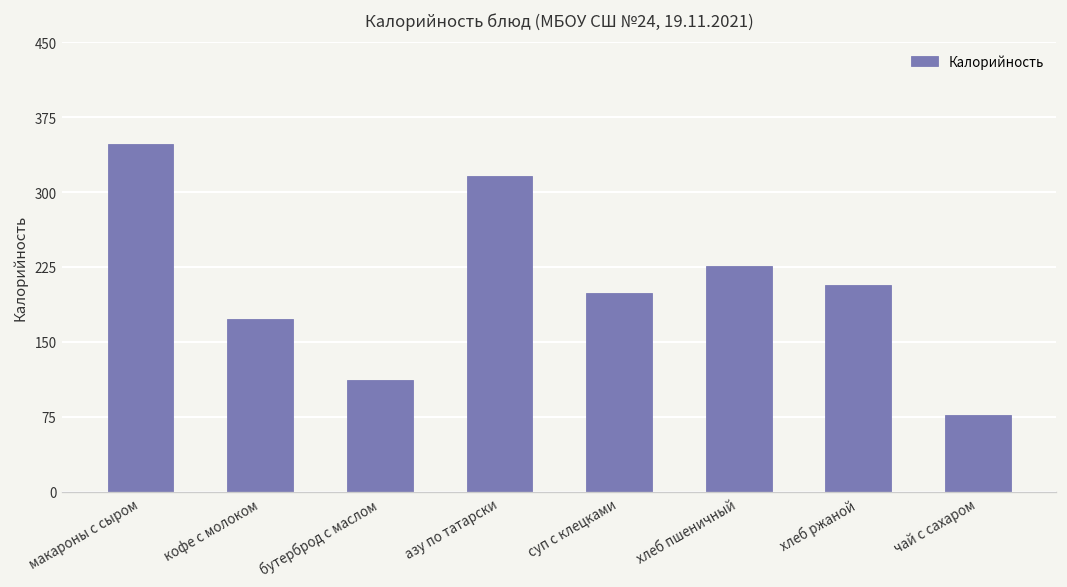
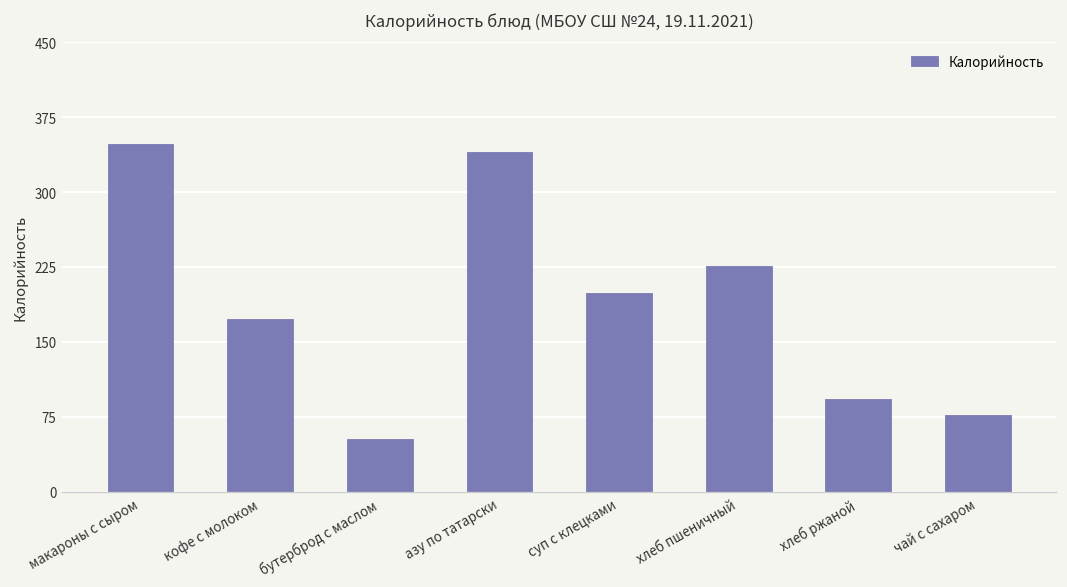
бутерброд с маслом: 110 -> 50
азу по татарски: 320 -> 340
хлеб ржаной: 210 -> 90
